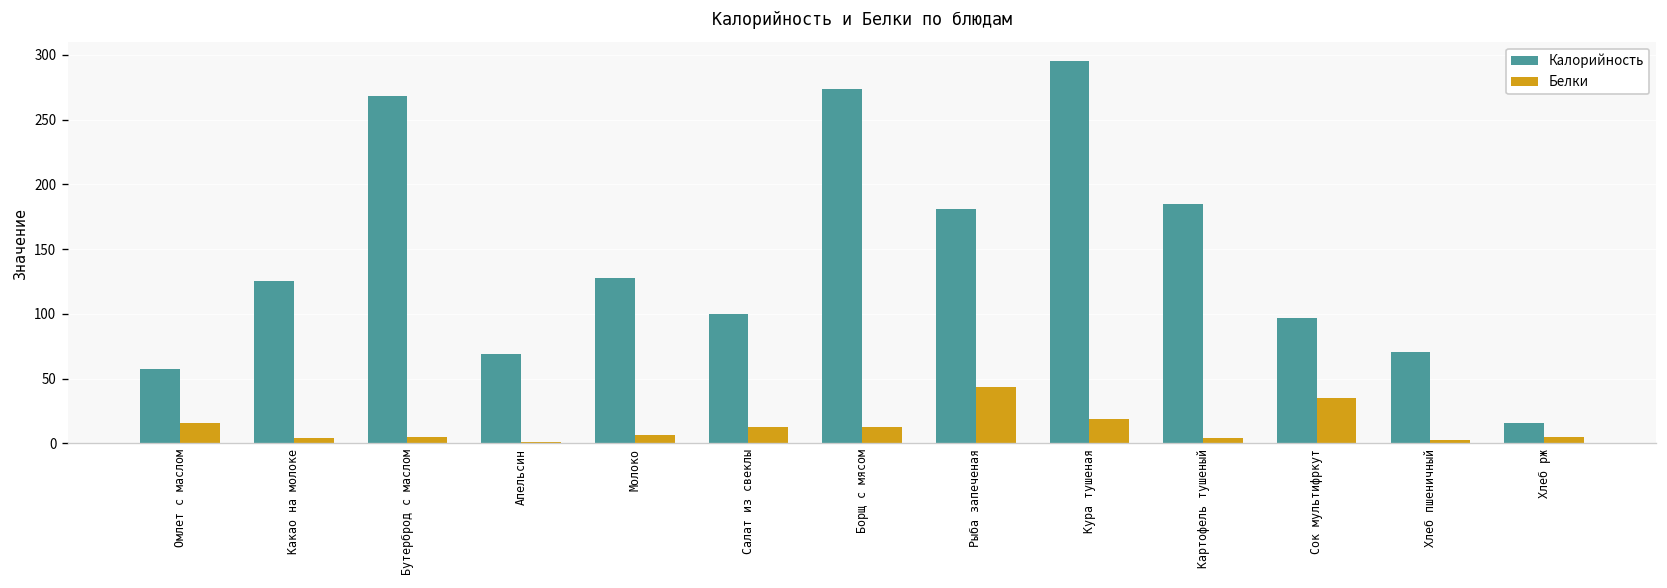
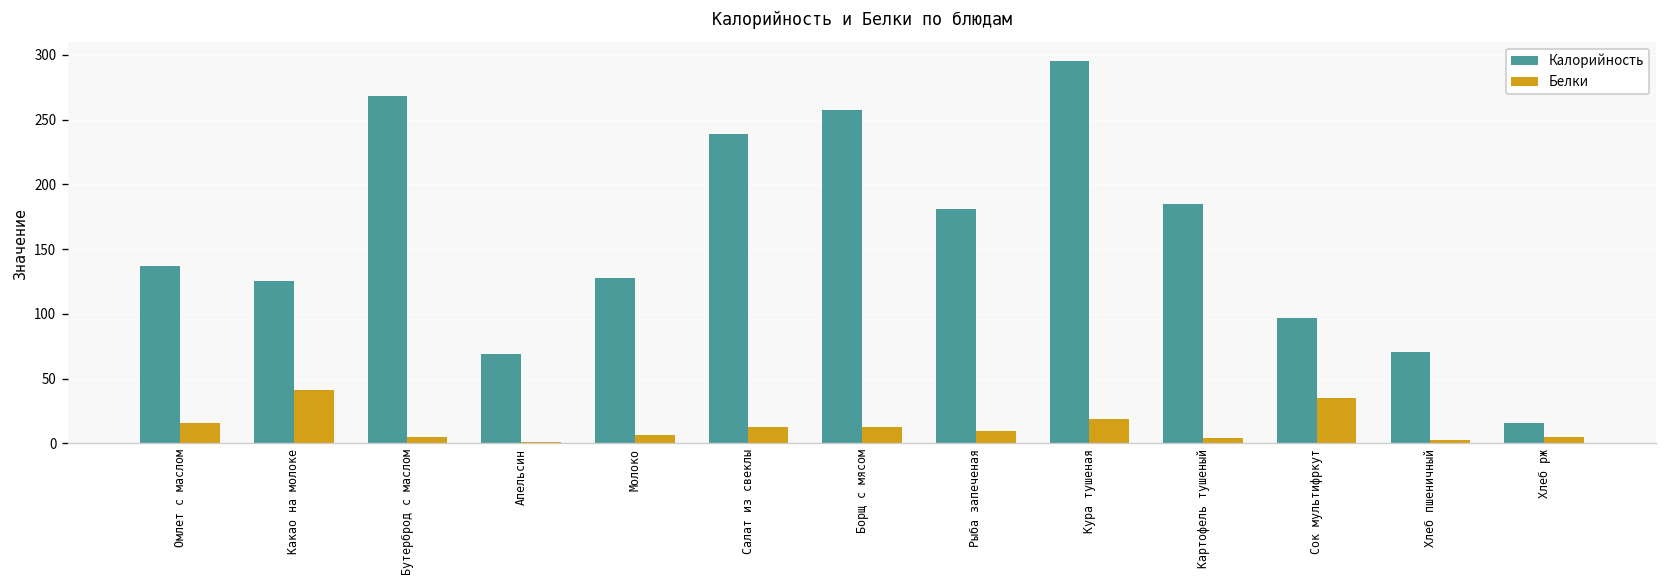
Калорийность, Омлет с маслом: 58 -> 137
Белки, Какао на молоке: 4 -> 41
Калорийность, Салат из свеклы: 100 -> 239
Калорийность, Борщ с мясом: 274 -> 258
Белки, Рыба запеченая: 43 -> 9
